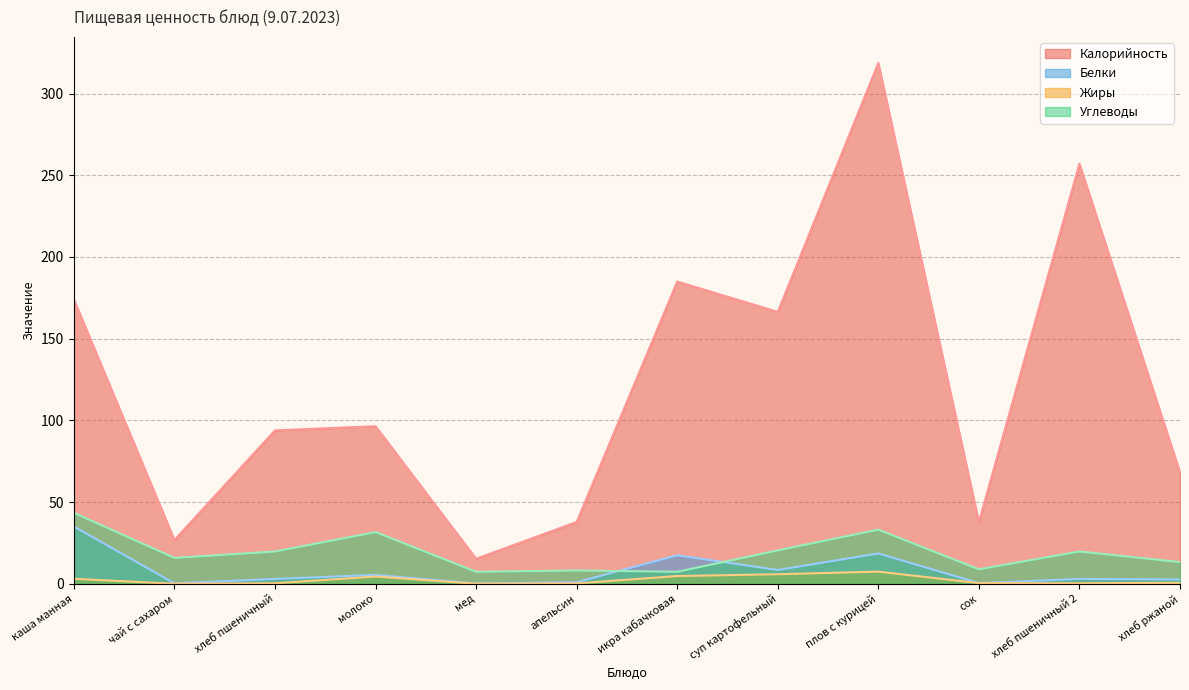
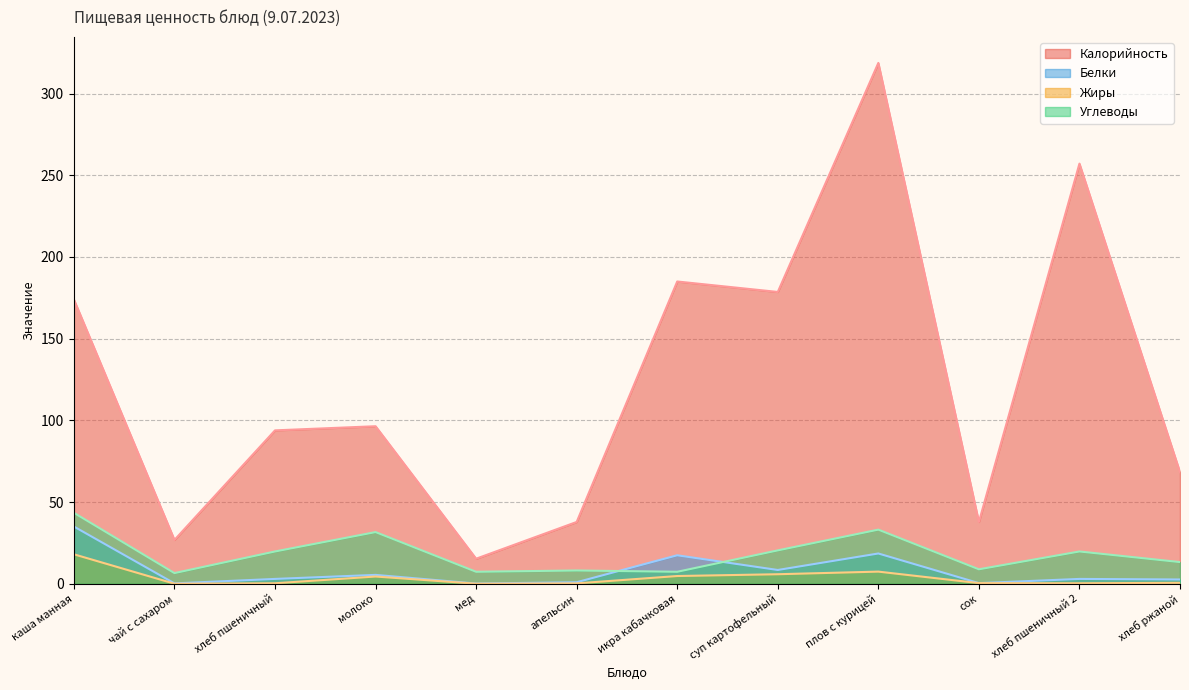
Жиры, каша манная: 3 -> 18
Углеводы, чай с сахаром: 16 -> 7
Калорийность, суп картофельный: 166 -> 179
